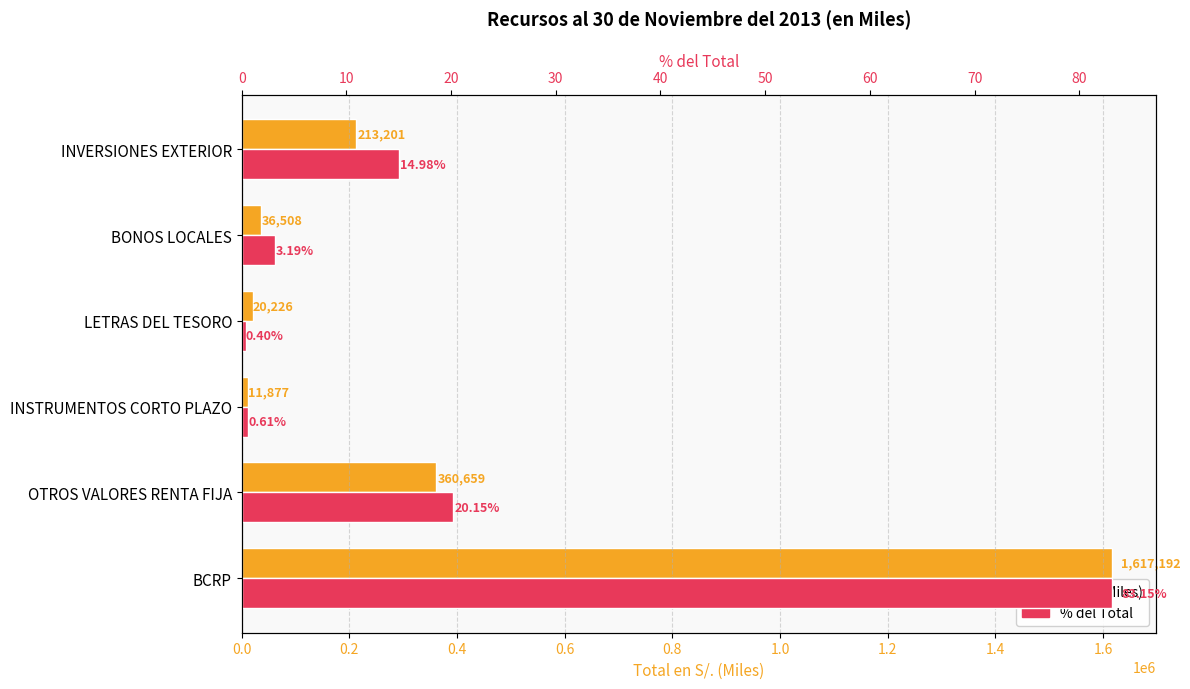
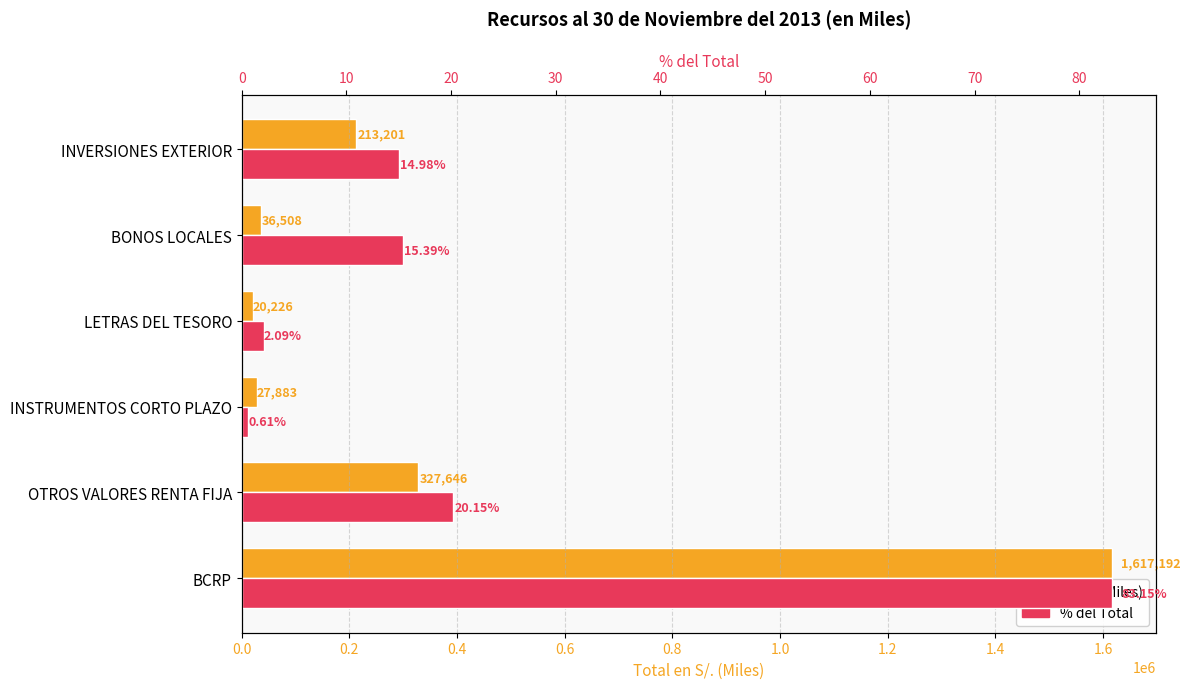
En S/. (Miles), INSTRUMENTOS CORTO PLAZO: 11,877 -> 27,883
En S/. (Miles), OTROS VALORES RENTA FIJA: 360,659 -> 327,646
% del Total, BONOS LOCALES: 3.19% -> 15.39%
% del Total, LETRAS DEL TESORO: 0.40% -> 2.09%
